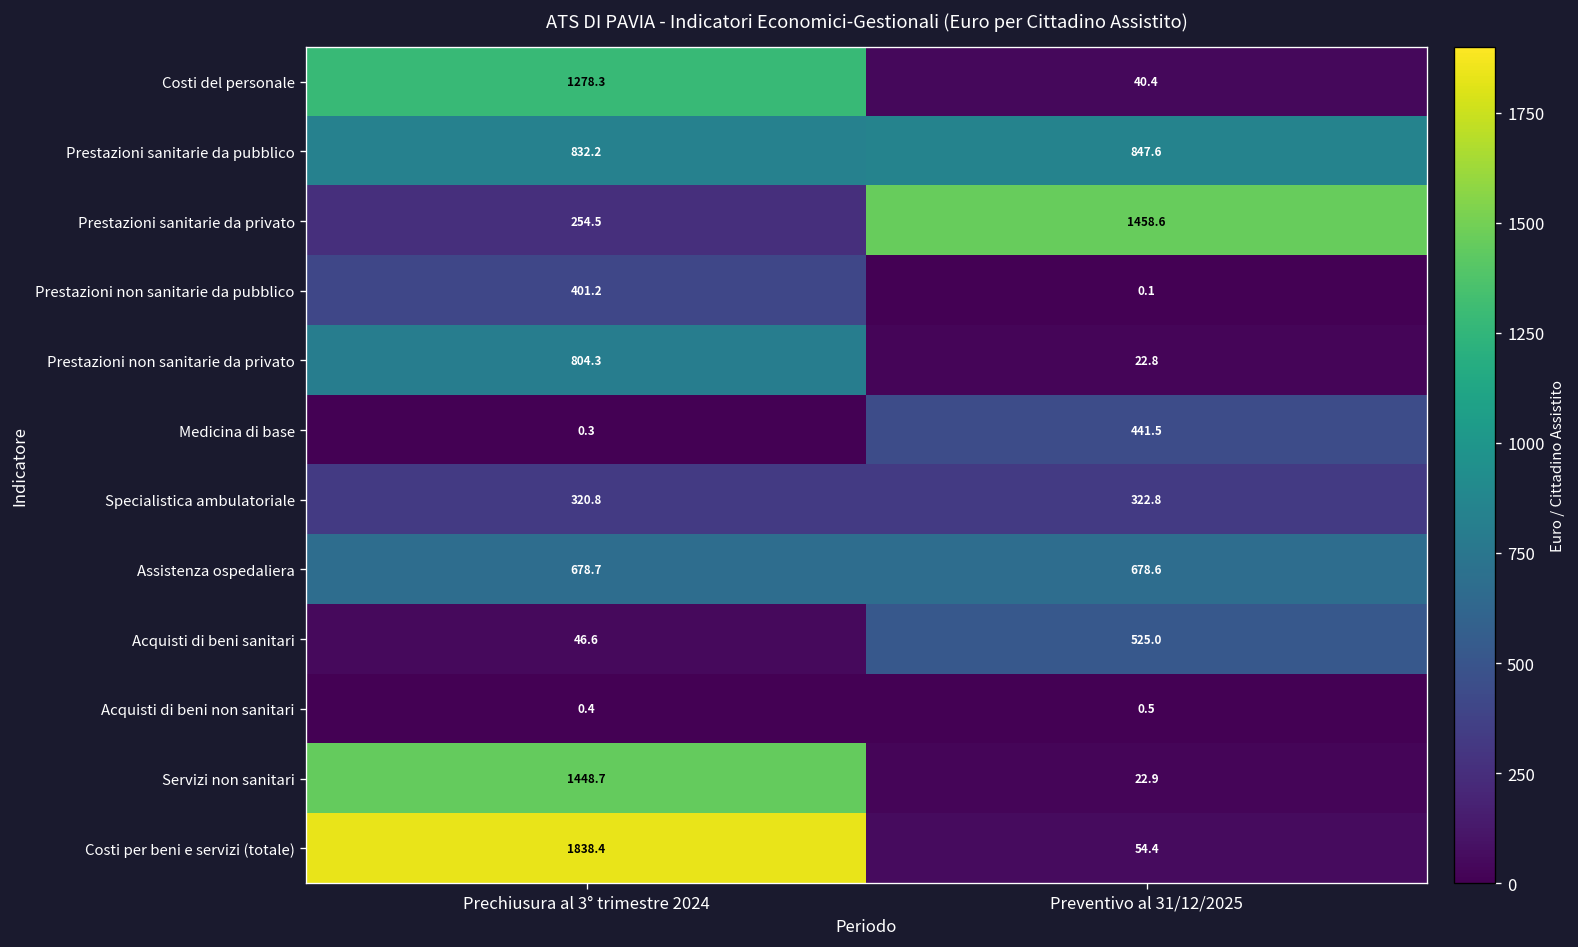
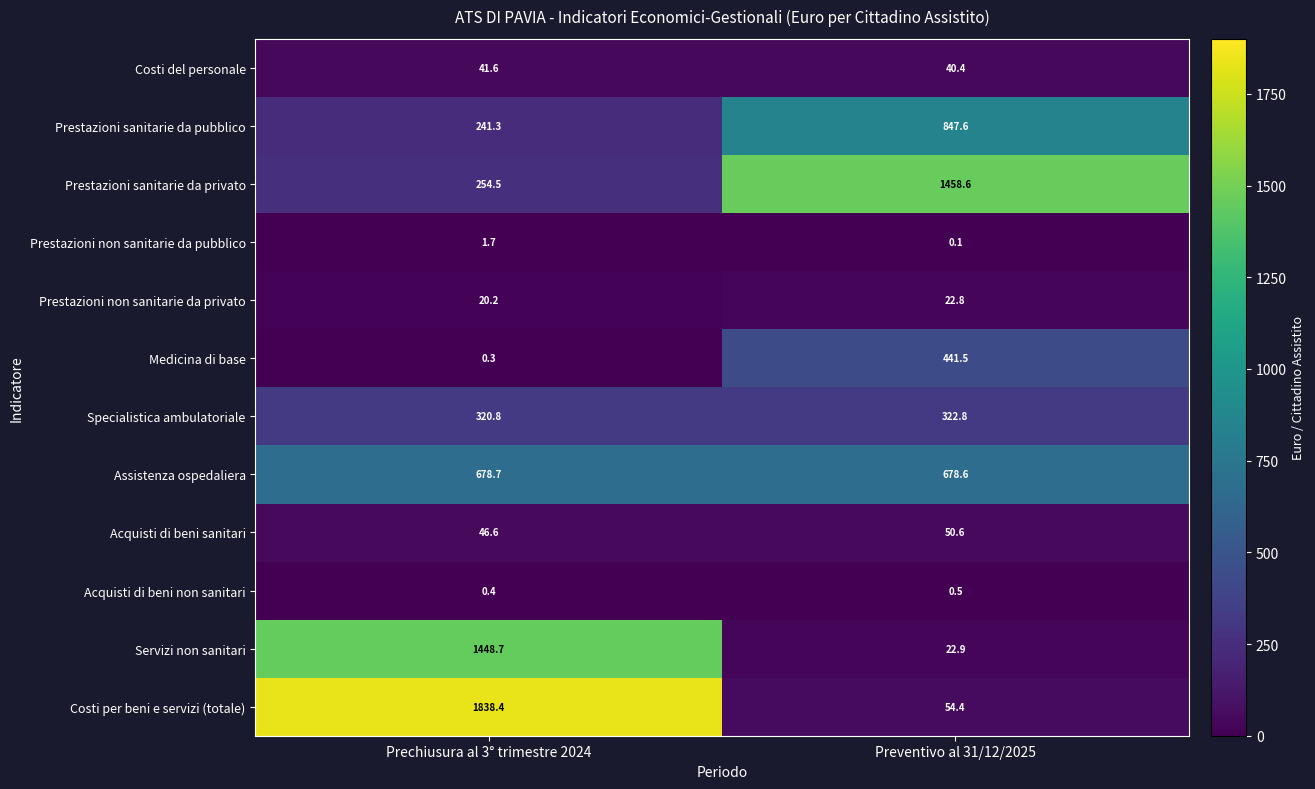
Costi del personale, Prechiusura al 3° trimestre 2024: 1278.3 -> 41.6
Prestazioni sanitarie da pubblico, Prechiusura al 3° trimestre 2024: 832.2 -> 241.3
Prestazioni non sanitarie da pubblico, Prechiusura al 3° trimestre 2024: 401.2 -> 1.7
Prestazioni non sanitarie da privato, Prechiusura al 3° trimestre 2024: 804.3 -> 20.2
Acquisti di beni sanitari, Preventivo al 31/12/2025: 525.0 -> 50.6
